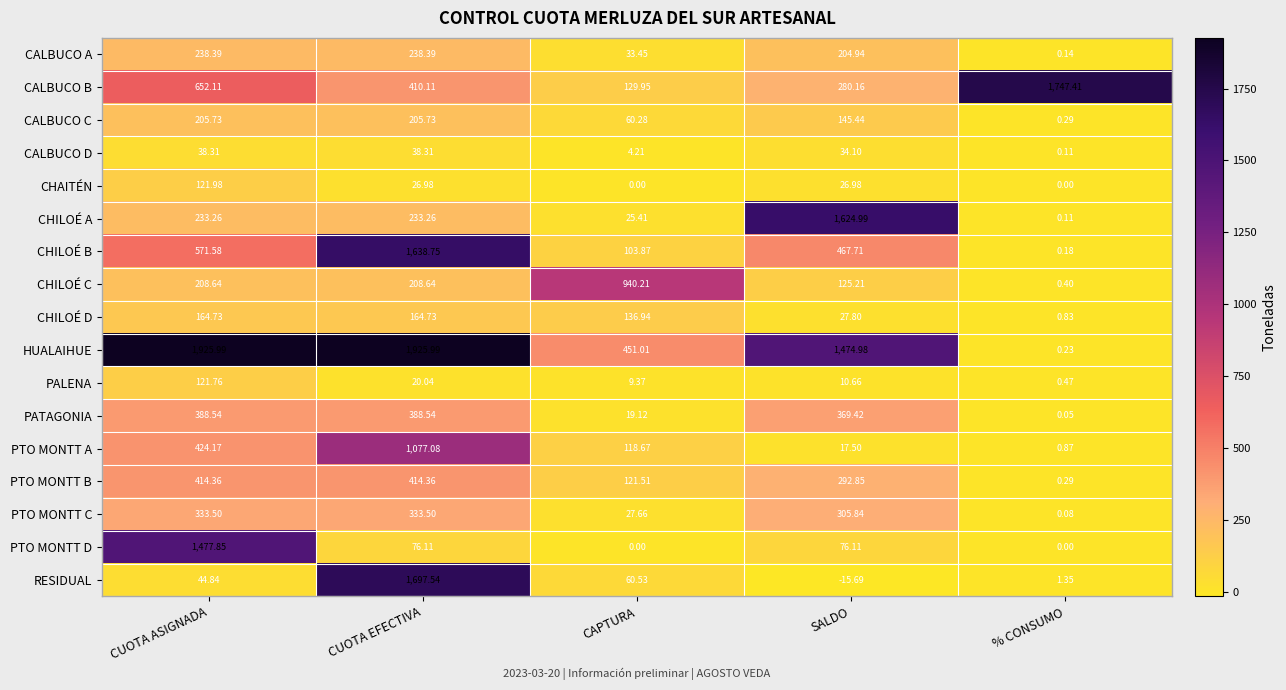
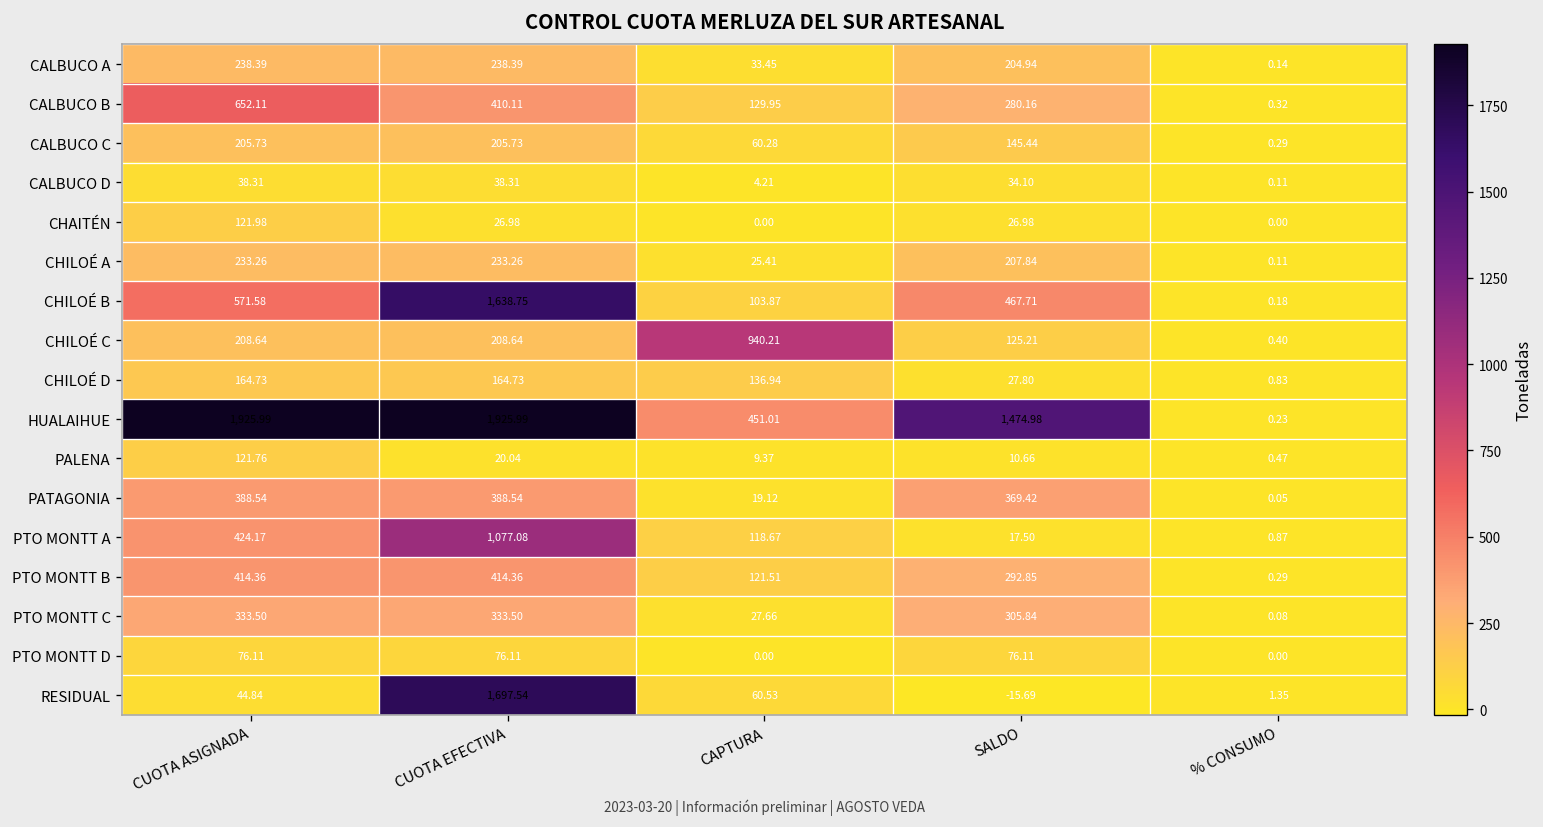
CALBUCO B, % CONSUMO: 1,747.41 -> 0.32
CHILOÉ A, SALDO: 1,624.99 -> 207.84
PTO MONTT D, CUOTA ASIGNADA: 1,477.85 -> 76.11
